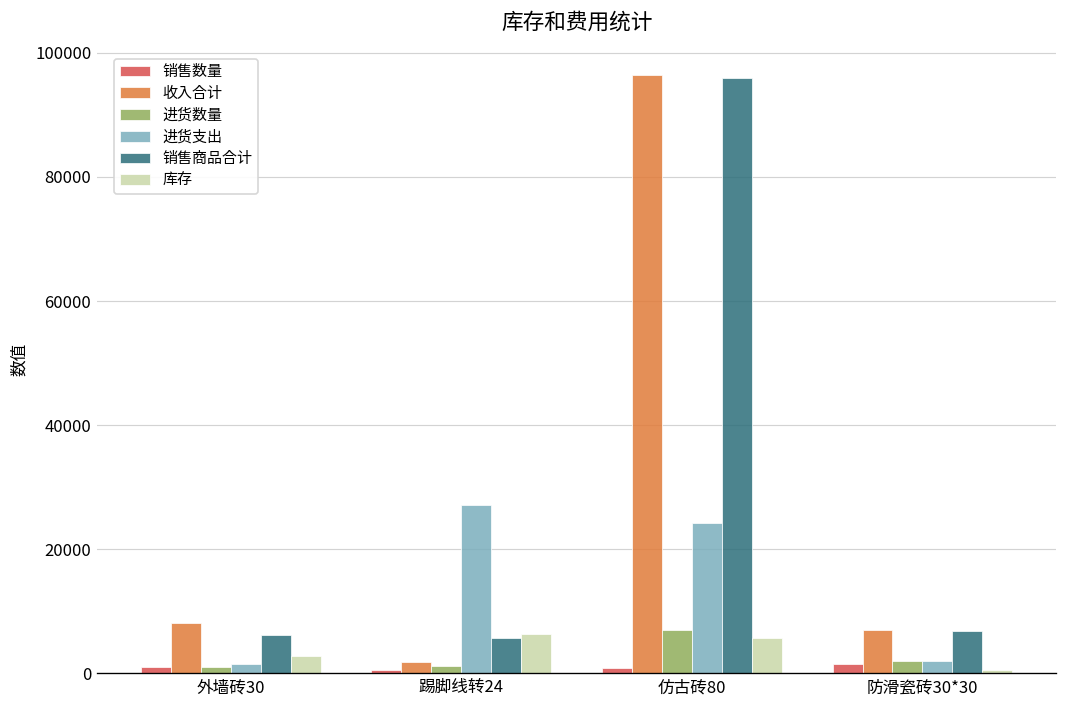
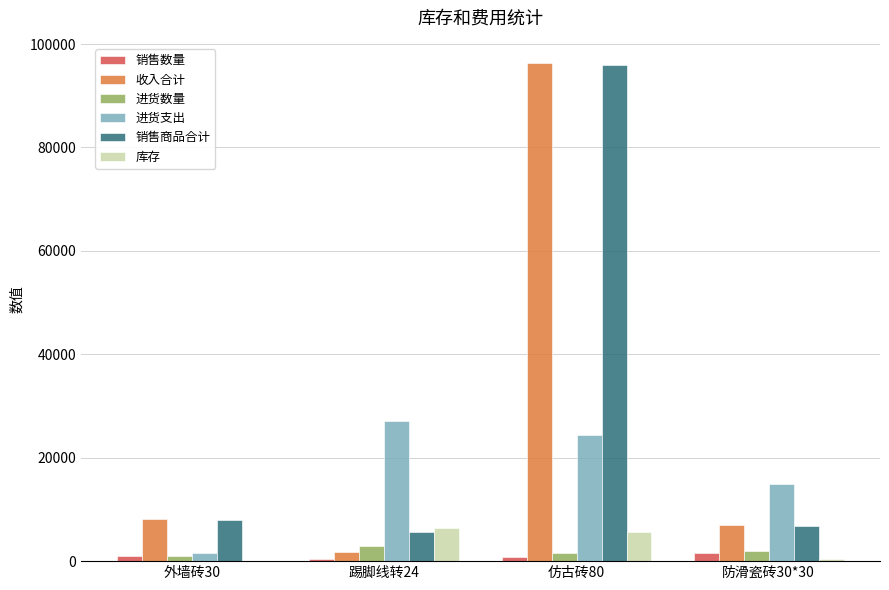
销售商品合计, 外墙砖30: 6000 -> 8000
库存, 外墙砖30: 3000 -> 0
进货数量, 踢脚线转24: 1000 -> 3000
进货数量, 仿古砖80: 7000 -> 2000
进货支出, 防滑瓷砖30*30: 2000 -> 15000
